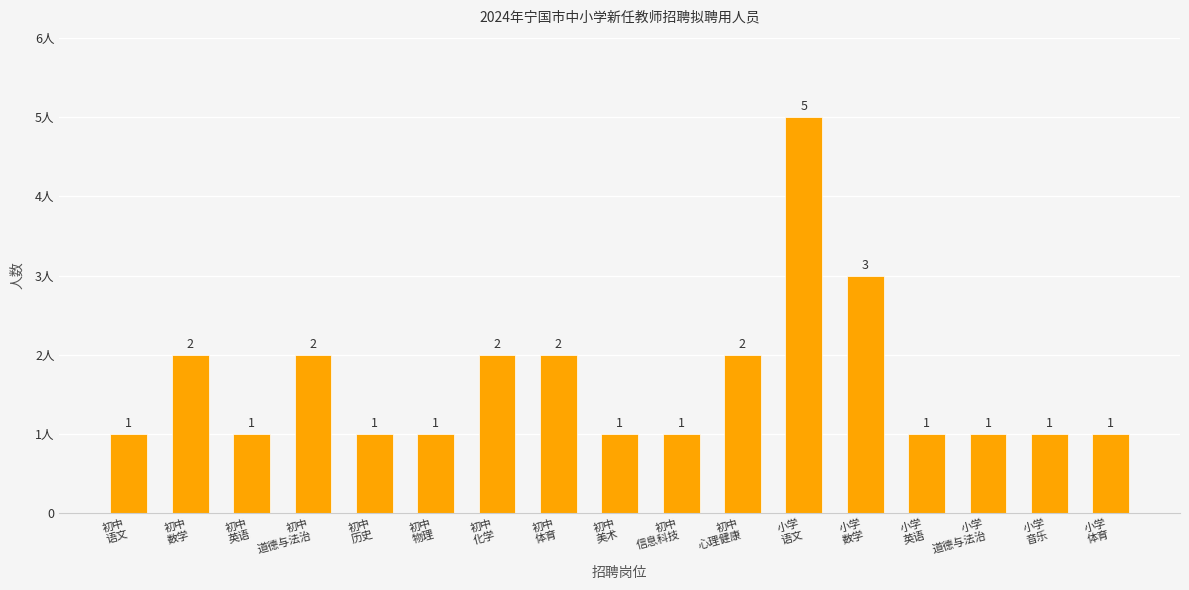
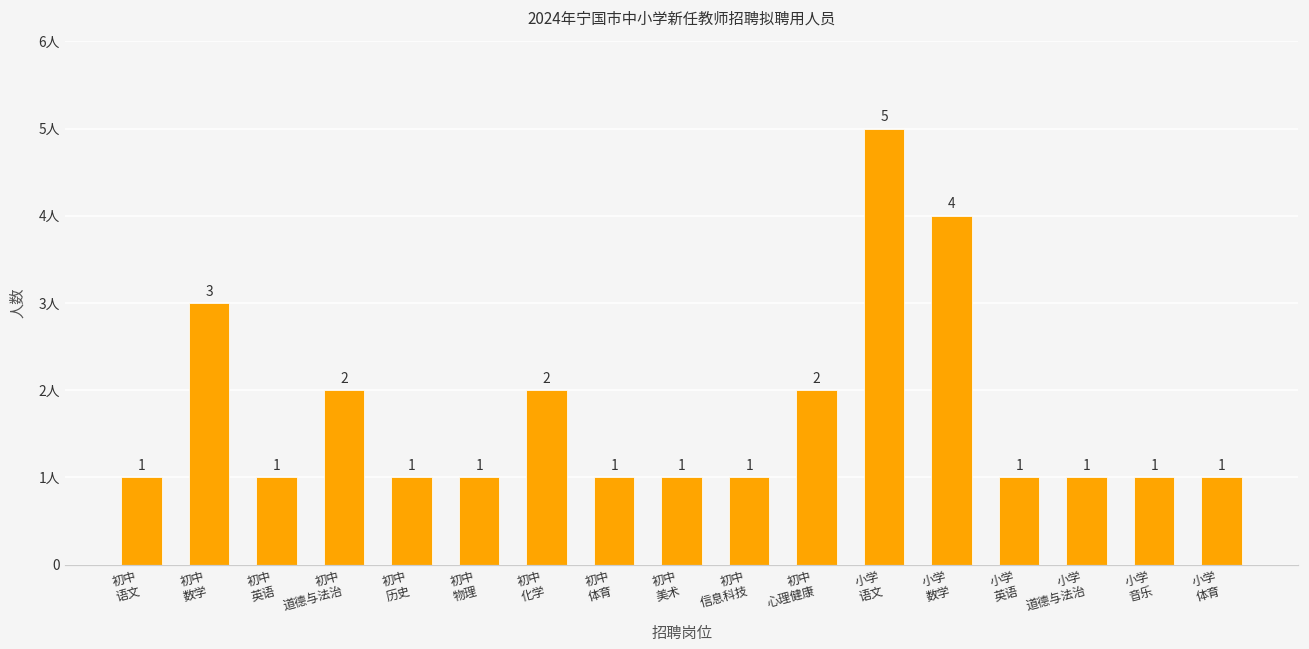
初中 数学: 2 -> 3
初中 体育: 2 -> 1
小学 数学: 3 -> 4
